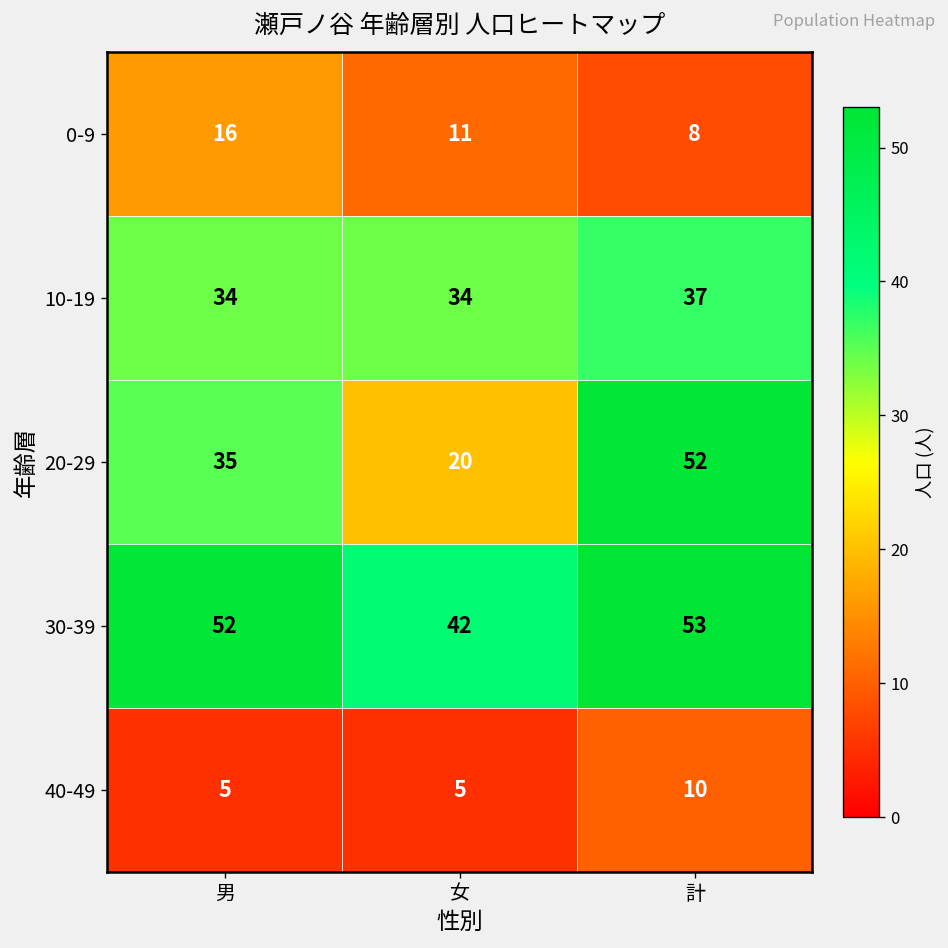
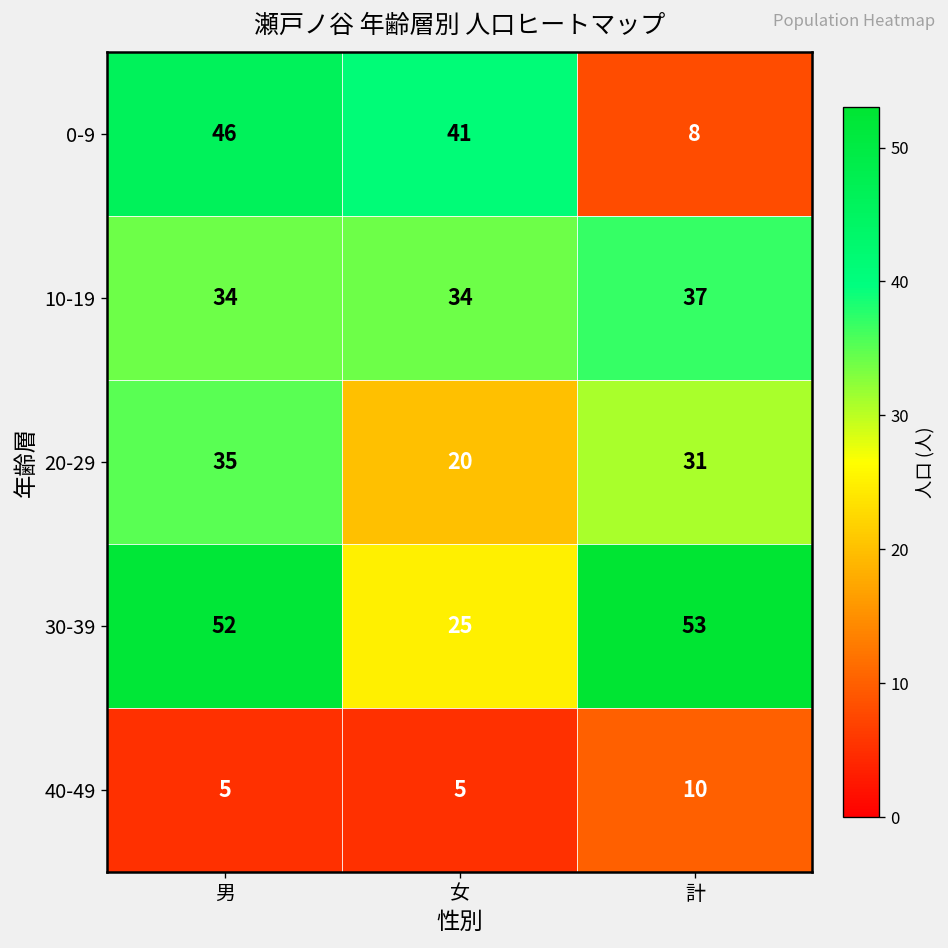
0-9, 男: 16 -> 46
0-9, 女: 11 -> 41
20-29, 計: 52 -> 31
30-39, 女: 42 -> 25
